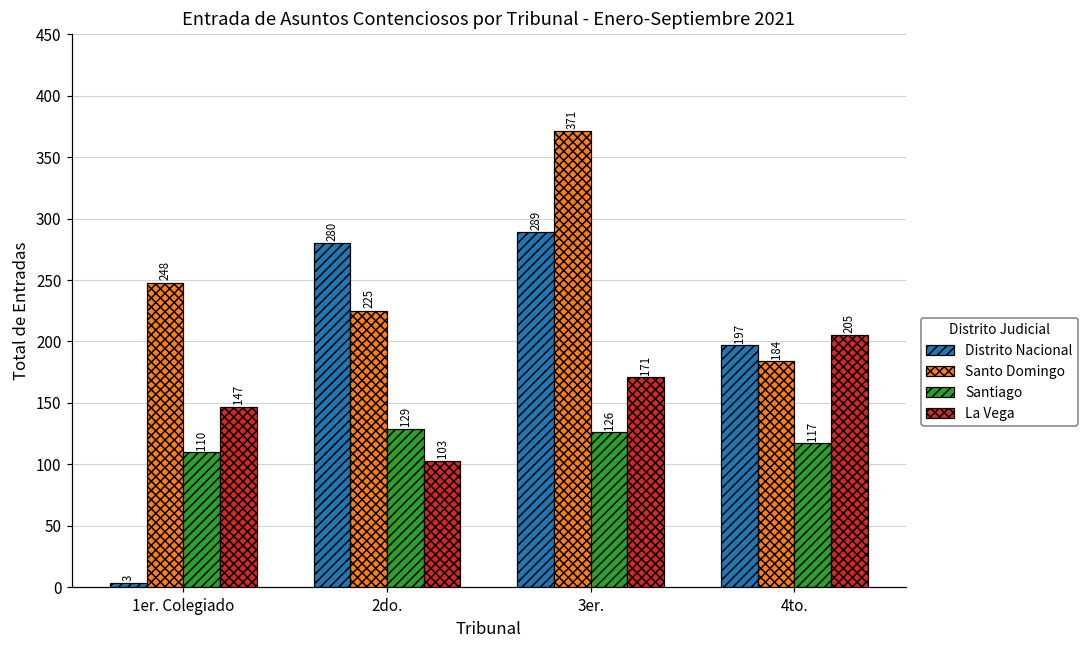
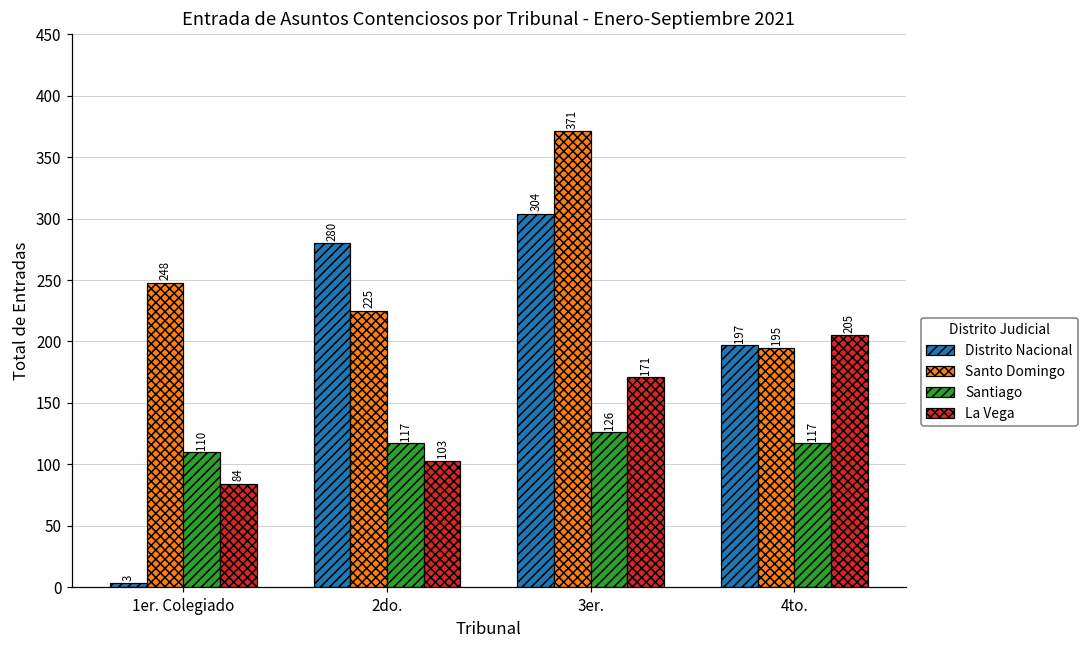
La Vega, 1er. Colegiado: 147 -> 84
Santiago, 2do.: 129 -> 117
Distrito Nacional, 3er.: 289 -> 304
Santo Domingo, 4to.: 184 -> 195
